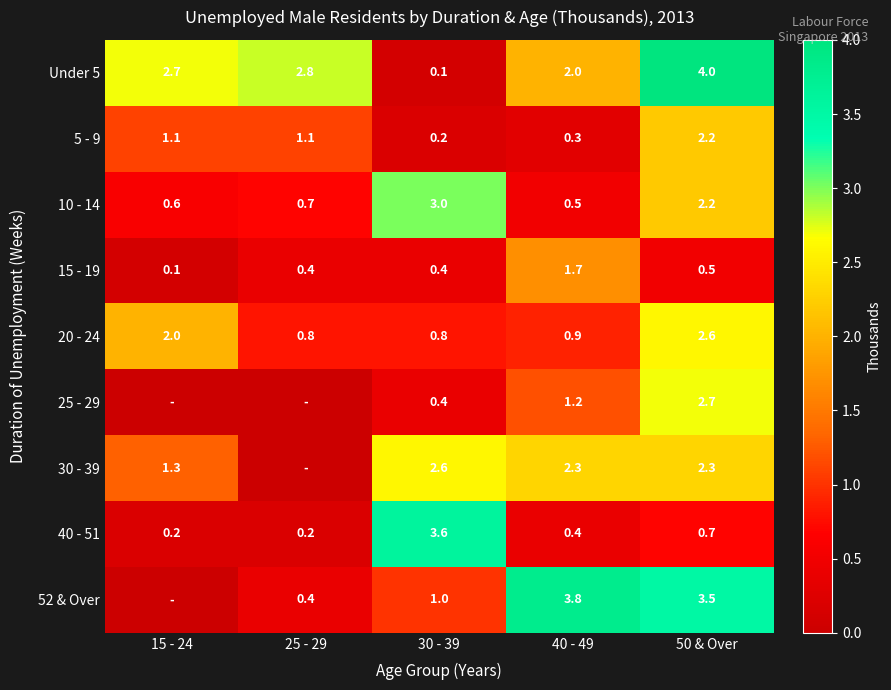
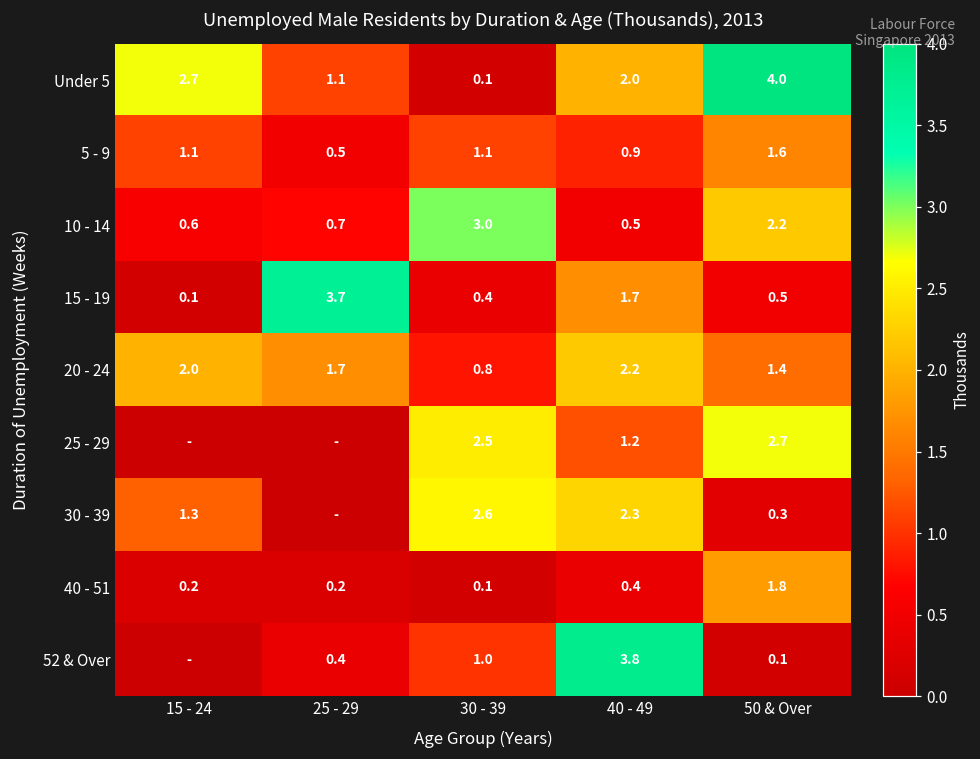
Under 5, 25 - 29: 2.8 -> 1.1
5 - 9, 25 - 29: 1.1 -> 0.5
5 - 9, 30 - 39: 0.2 -> 1.1
5 - 9, 40 - 49: 0.3 -> 0.9
5 - 9, 50 & Over: 2.2 -> 1.6
15 - 19, 25 - 29: 0.4 -> 3.7
20 - 24, 25 - 29: 0.8 -> 1.7
20 - 24, 40 - 49: 0.9 -> 2.2
20 - 24, 50 & Over: 2.6 -> 1.4
25 - 29, 30 - 39: 0.4 -> 2.5
30 - 39, 50 & Over: 2.3 -> 0.3
40 - 51, 30 - 39: 3.6 -> 0.1
40 - 51, 50 & Over: 0.7 -> 1.8
52 & Over, 50 & Over: 3.5 -> 0.1
